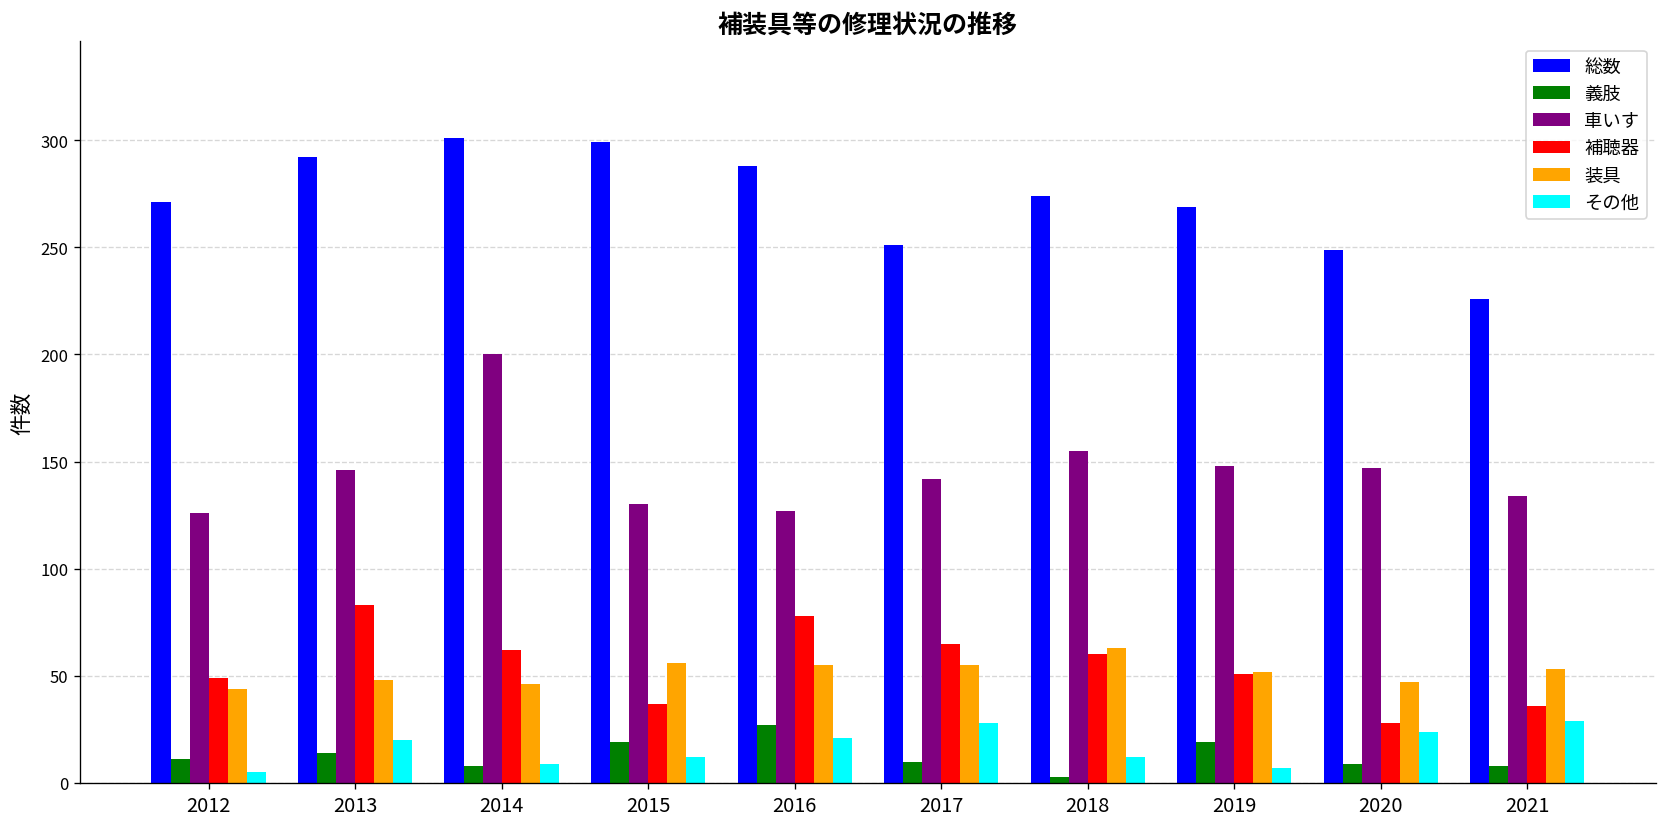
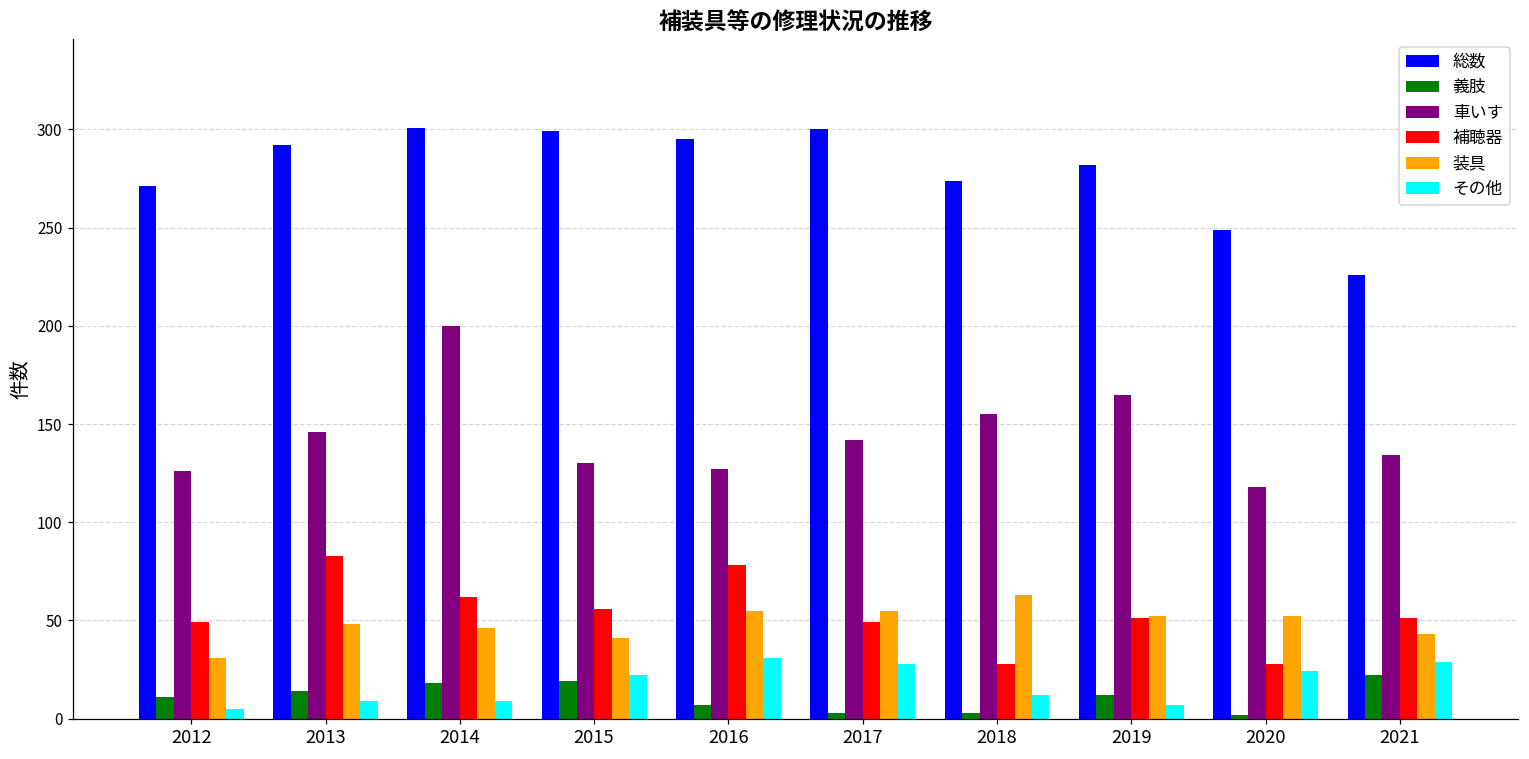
装具, 2012: 44 -> 31
その他, 2013: 20 -> 9
義肢, 2014: 8 -> 18
補聴器, 2015: 37 -> 56
装具, 2015: 56 -> 41
その他, 2015: 12 -> 22
総数, 2016: 288 -> 295
義肢, 2016: 27 -> 7
その他, 2016: 21 -> 31
総数, 2017: 251 -> 300
義肢, 2017: 10 -> 3
補聴器, 2017: 65 -> 49
補聴器, 2018: 60 -> 28
総数, 2019: 269 -> 282
義肢, 2019: 19 -> 12
車いす, 2019: 148 -> 165
義肢, 2020: 9 -> 2
車いす, 2020: 147 -> 118
装具, 2020: 47 -> 52
義肢, 2021: 8 -> 22
補聴器, 2021: 36 -> 51
装具, 2021: 53 -> 43
